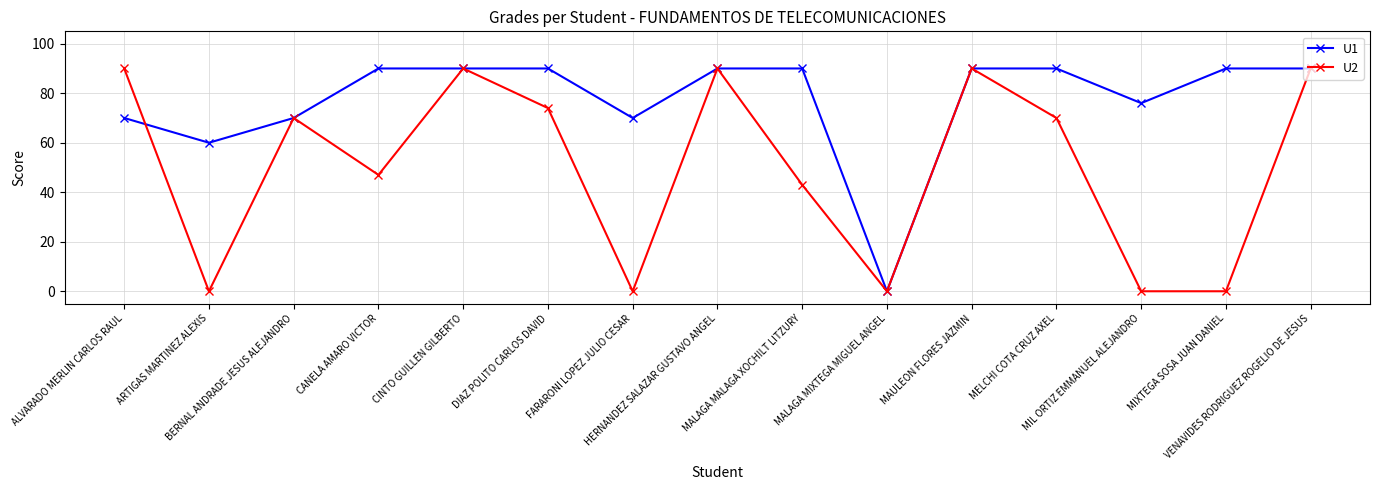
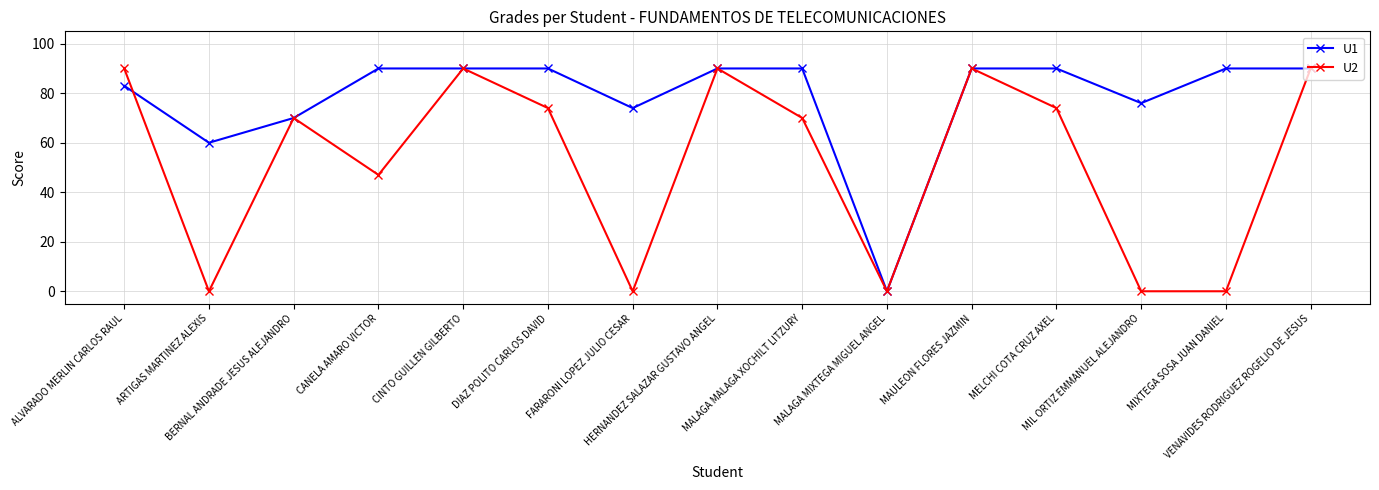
U1, ALVARADO MERLIN CARLOS RAUL: 70 -> 83
U1, FARARONI LOPEZ JULIO CESAR: 70 -> 74
U2, MALAGA MALAGA XOCHILT LITZURY: 43 -> 70
U2, MELCHI COTA CRUZ AXEL: 70 -> 74
